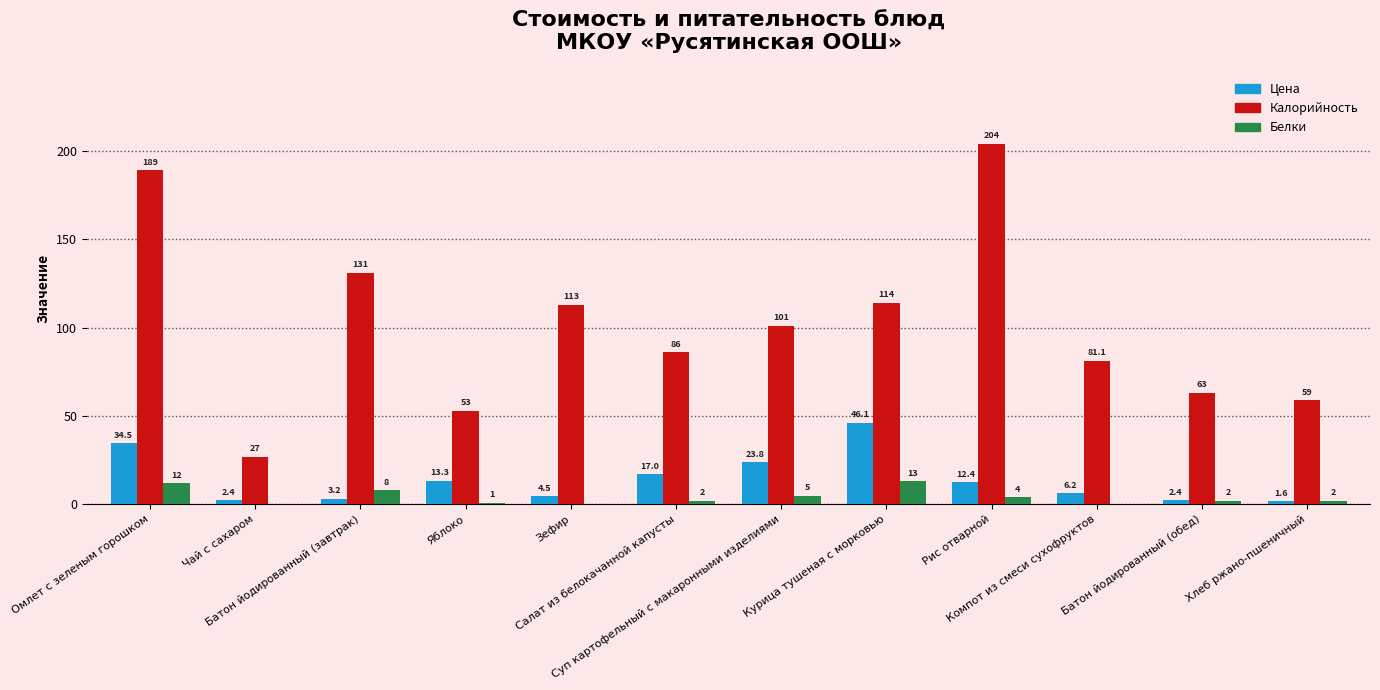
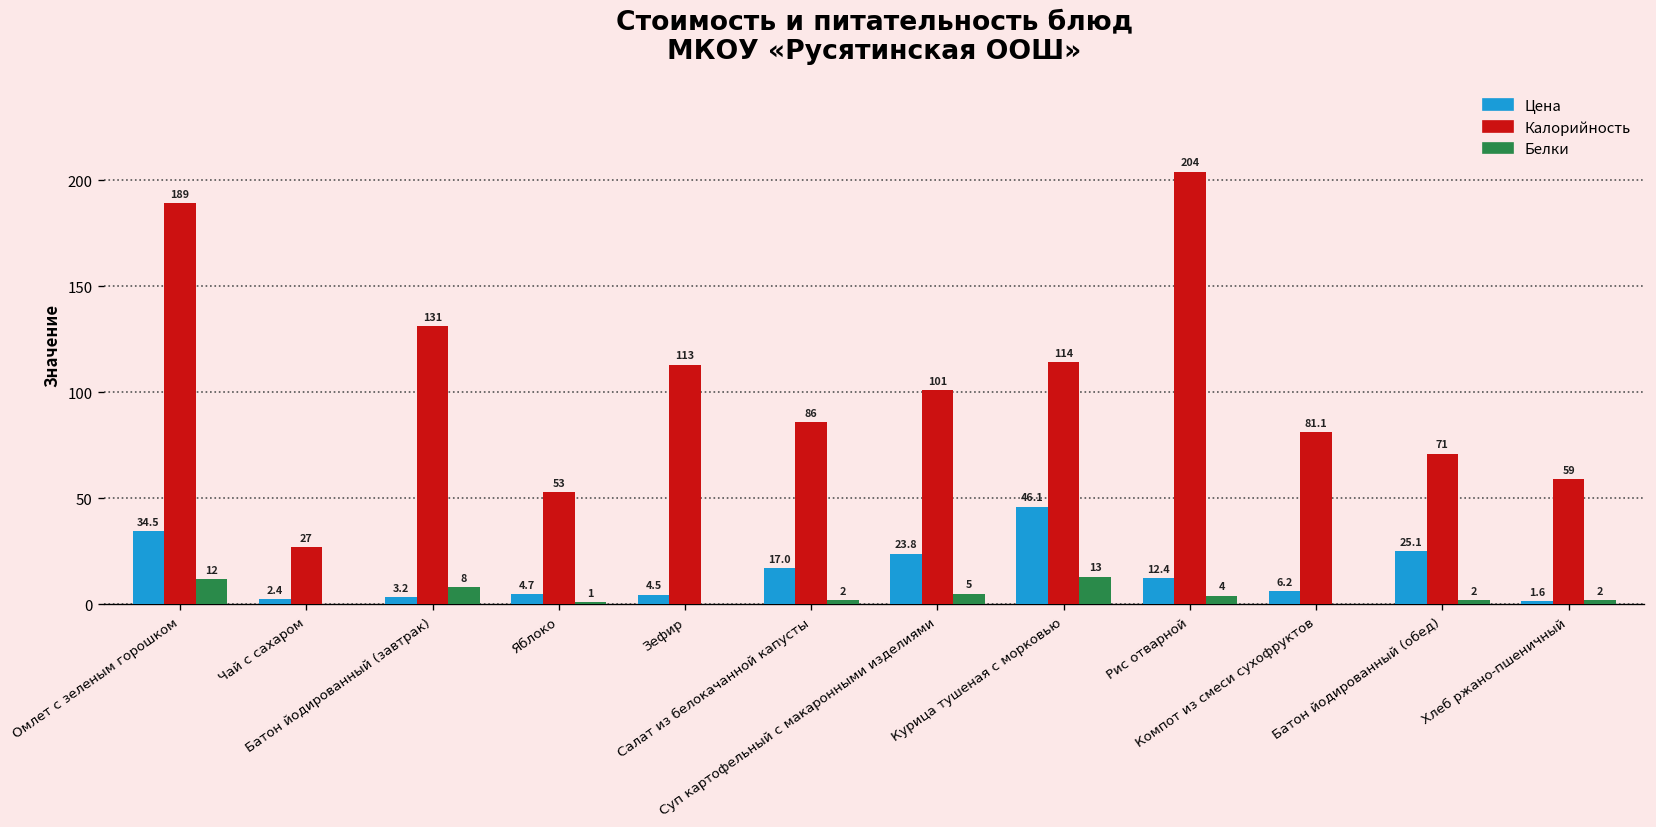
Цена, Яблоко: 13.3 -> 4.7
Цена, Батон йодированный (обед): 2.4 -> 25.1
Калорийность, Батон йодированный (обед): 63 -> 71
